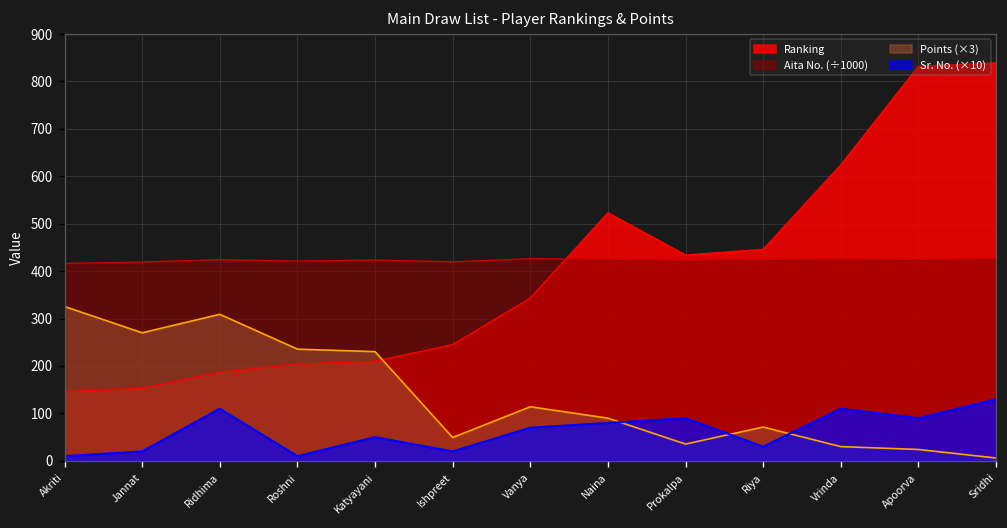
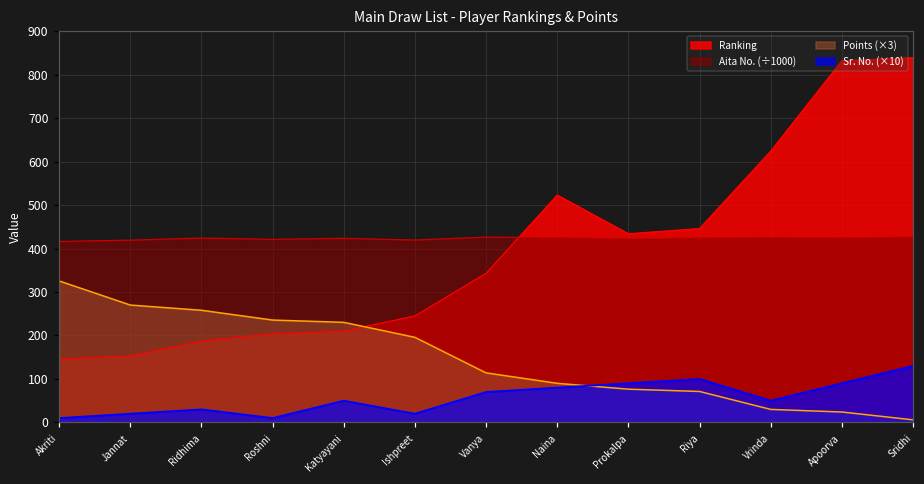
Points (×3), Ridhima: 310 -> 260
Sr. No. (×10), Ridhima: 110 -> 30
Points (×3), Ishpreet: 50 -> 200
Points (×3), Prokalpa: 40 -> 80
Sr. No. (×10), Riya: 30 -> 100
Sr. No. (×10), Vrinda: 110 -> 50
